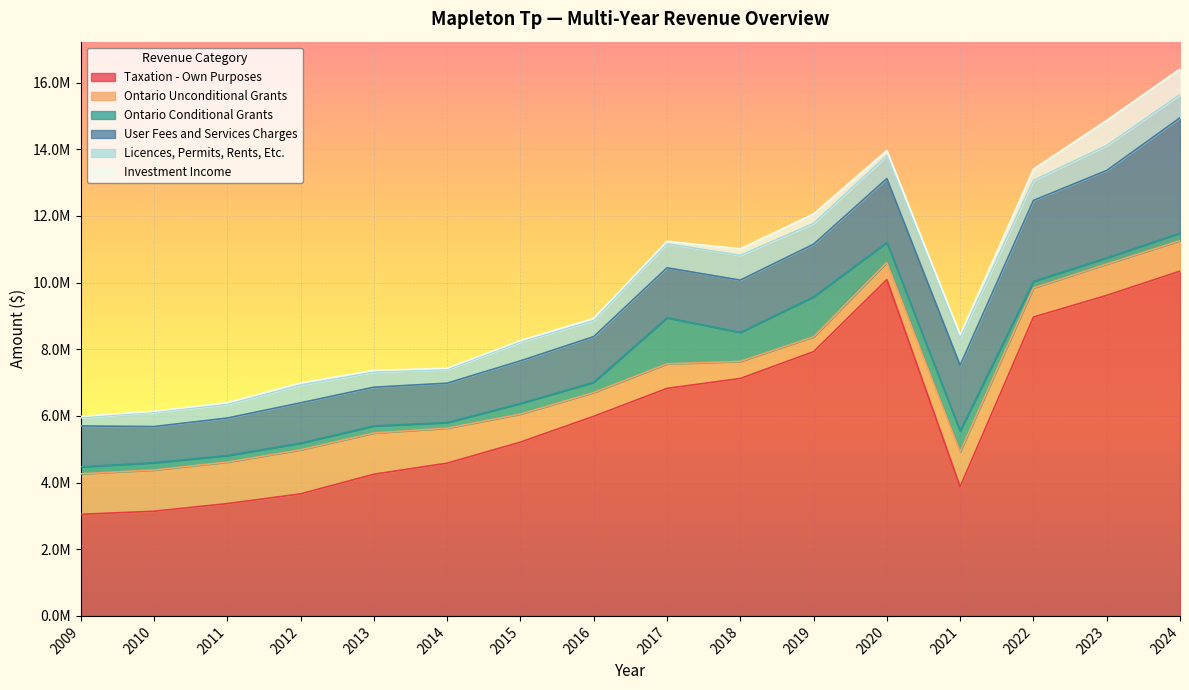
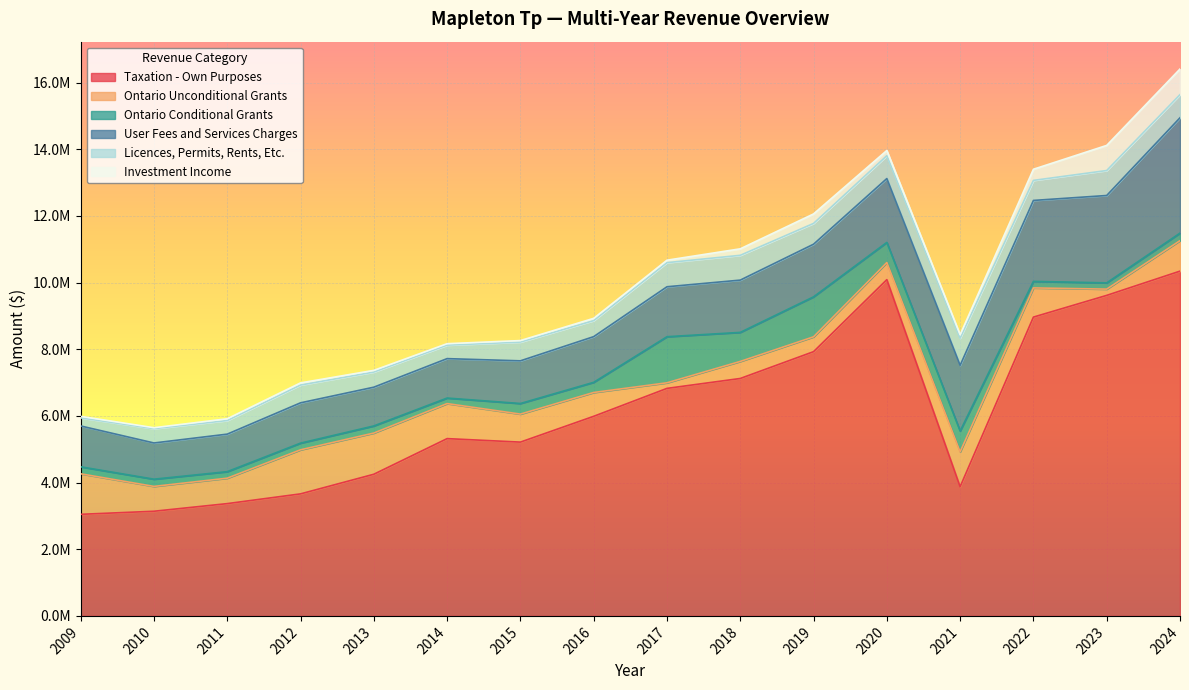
Ontario Unconditional Grants, 2010: 1200000 -> 700000
Ontario Unconditional Grants, 2011: 1200000 -> 800000
Taxation - Own Purposes, 2014: 4600000 -> 5300000
Ontario Unconditional Grants, 2017: 700000 -> 200000
Ontario Unconditional Grants, 2023: 900000 -> 200000
